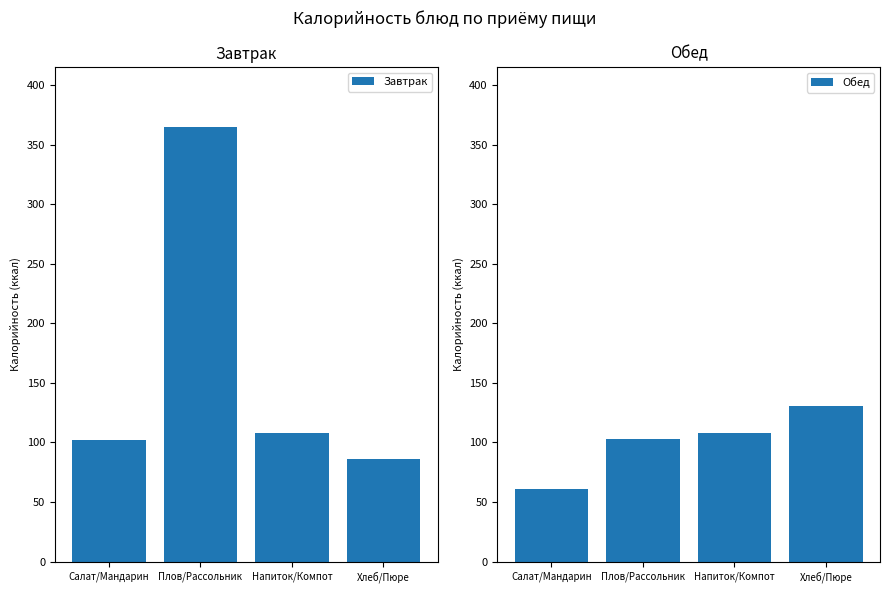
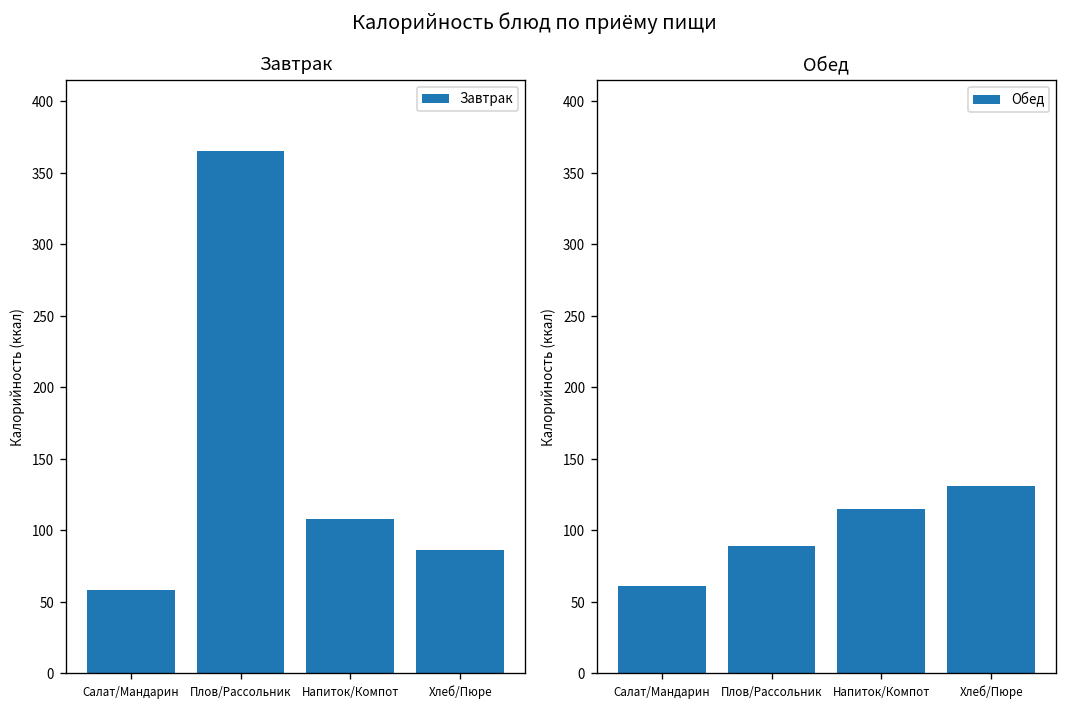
Завтрак, Салат/Мандарин: 102 -> 58
Обед, Плов/Рассольник: 103 -> 89
Обед, Напиток/Компот: 108 -> 115
